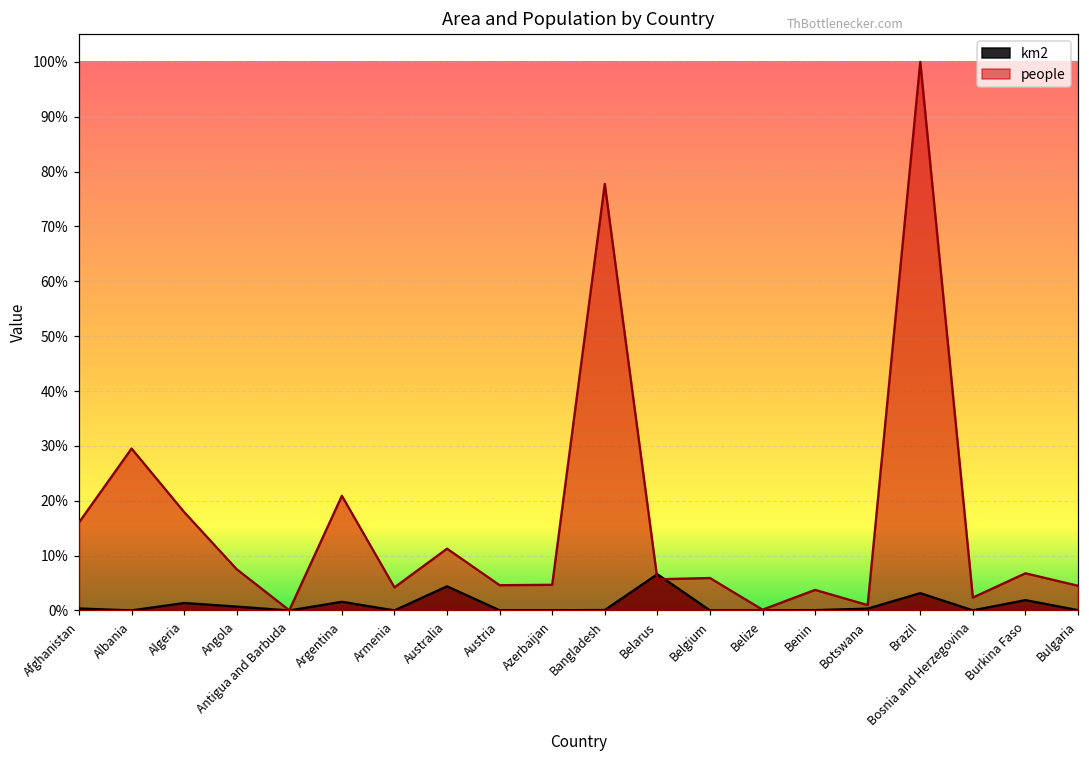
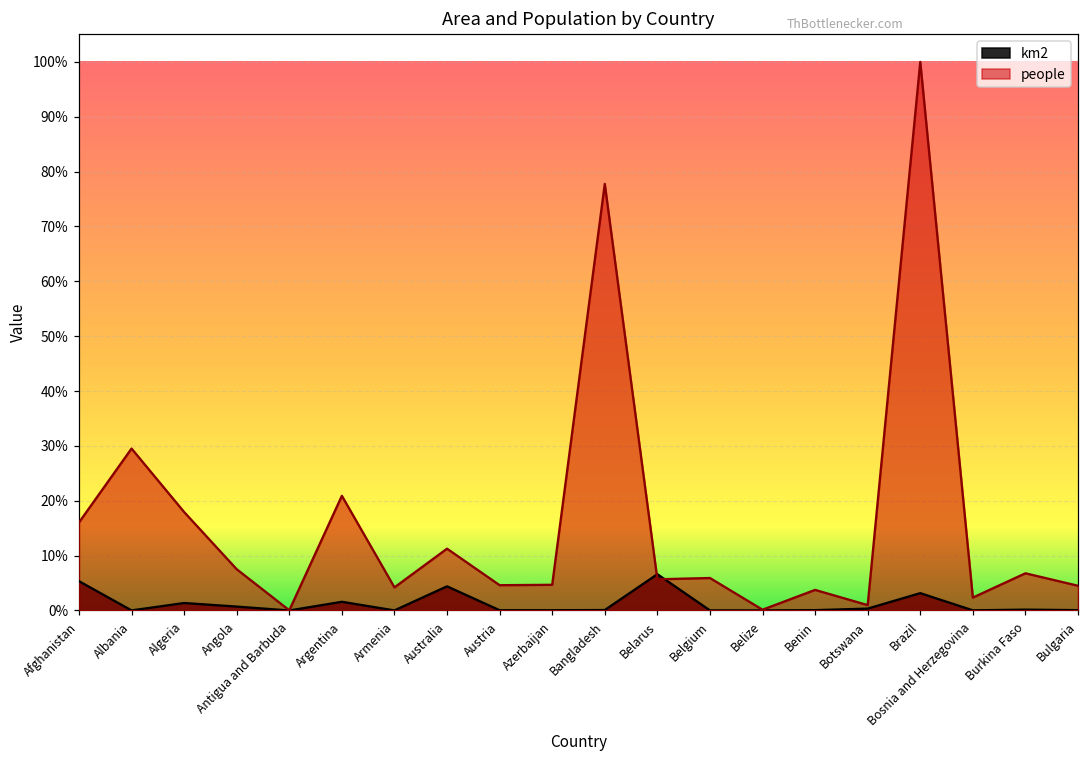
km2, Afghanistan: 0% -> 5%
km2, Burkina Faso: 2% -> 0%
